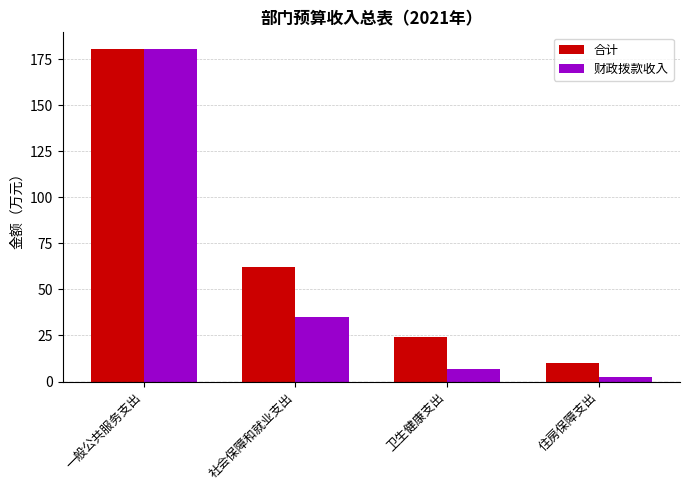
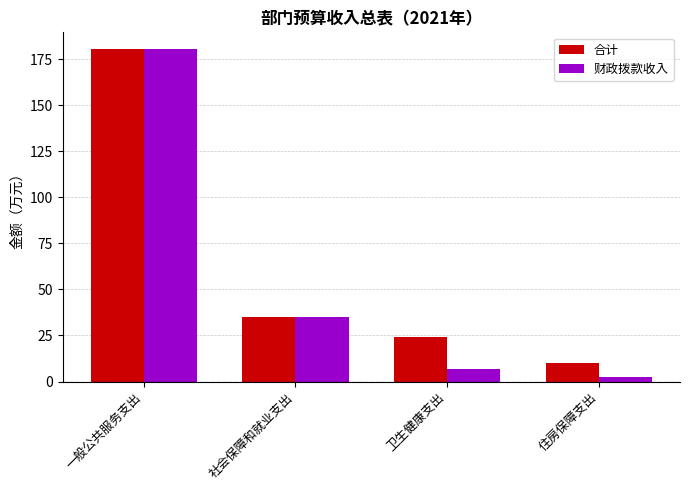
合计, 社会保障和就业支出: 62 -> 35
